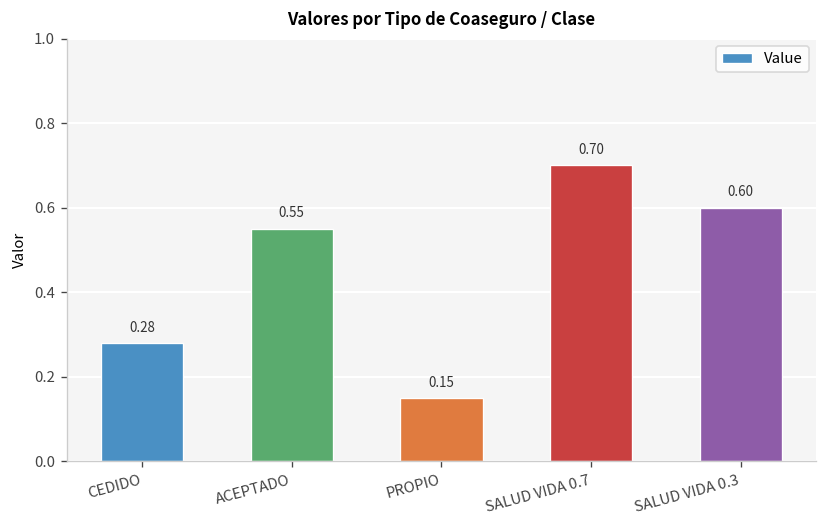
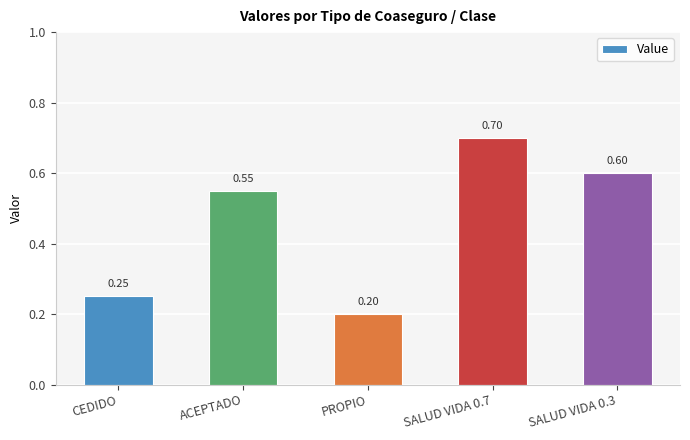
CEDIDO: 0.28 -> 0.25
PROPIO: 0.15 -> 0.20
